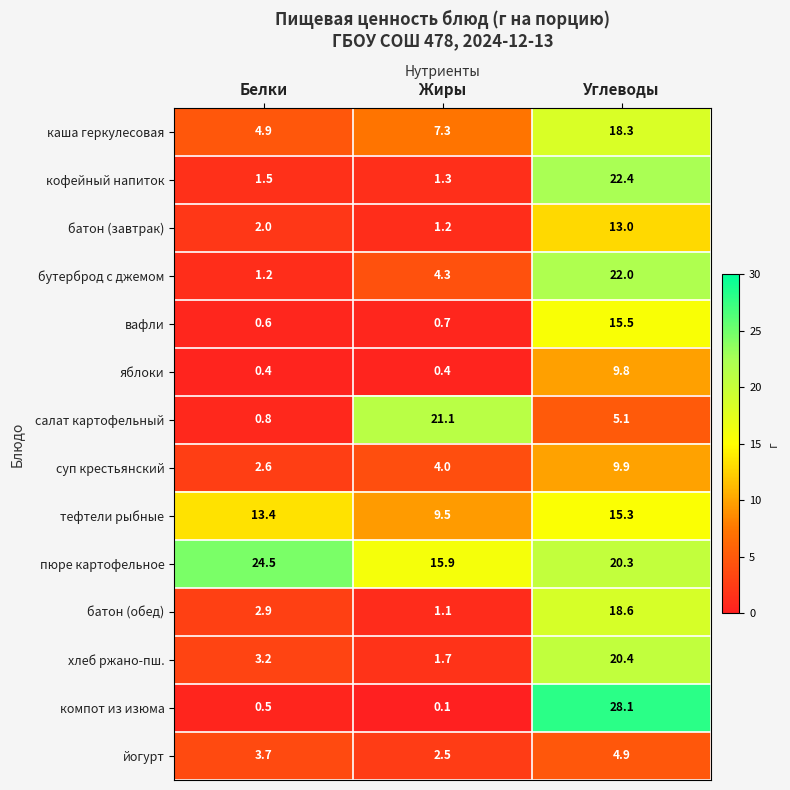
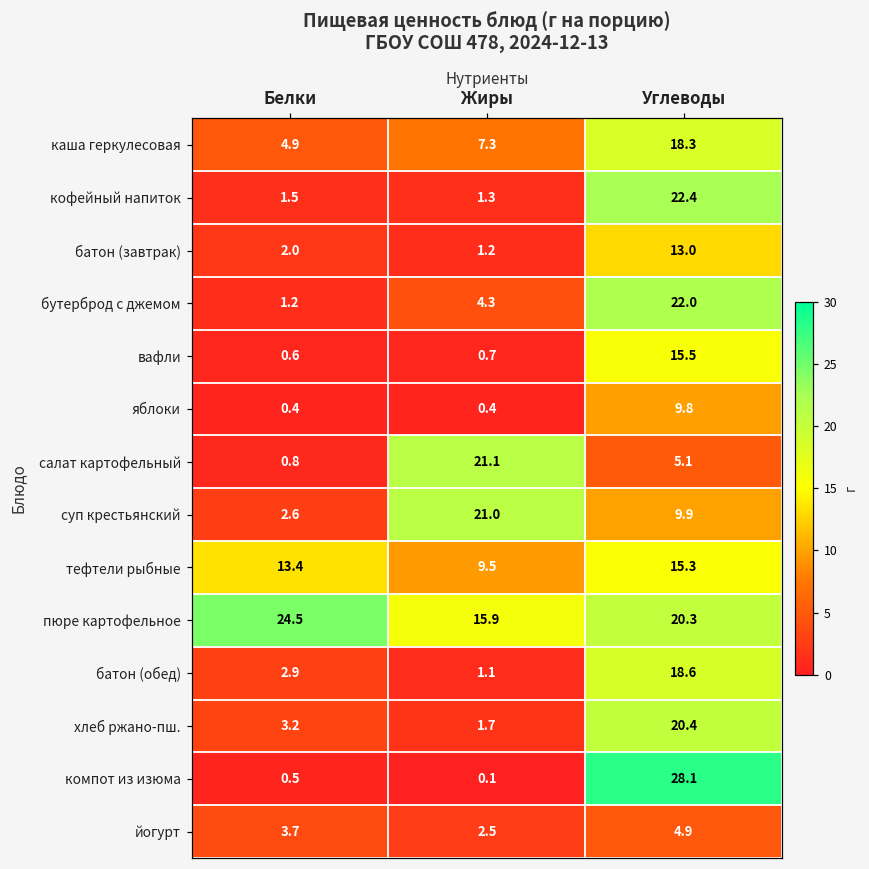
суп крестьянский, Жиры: 4.0 -> 21.0
